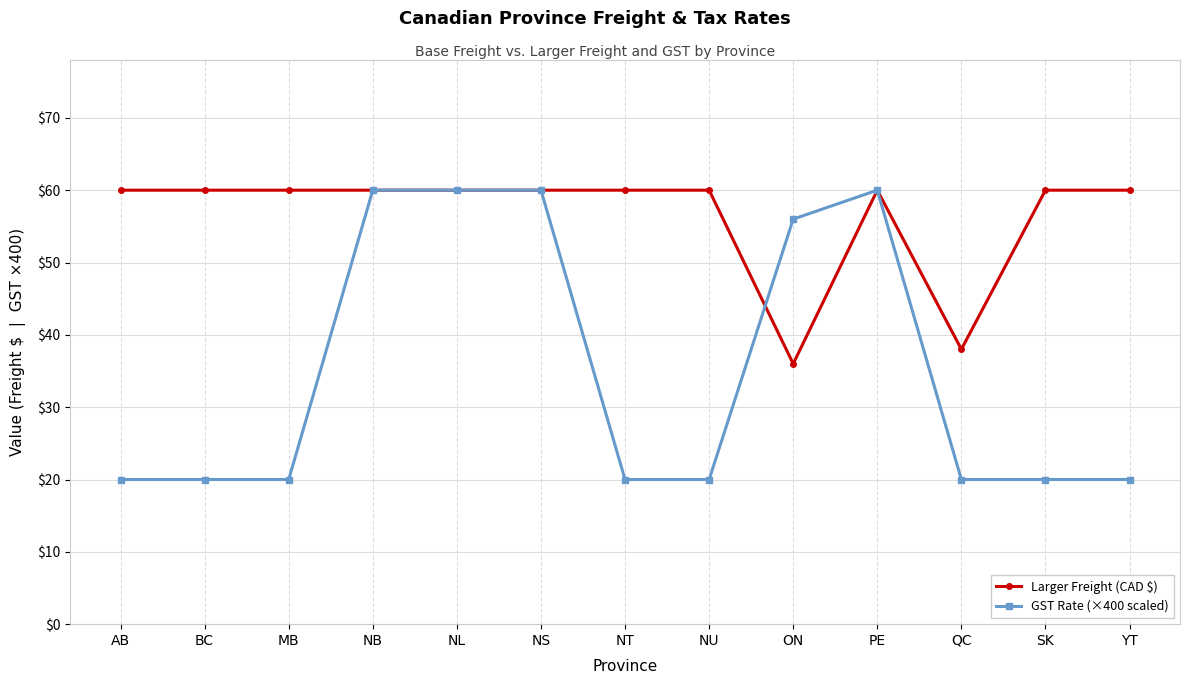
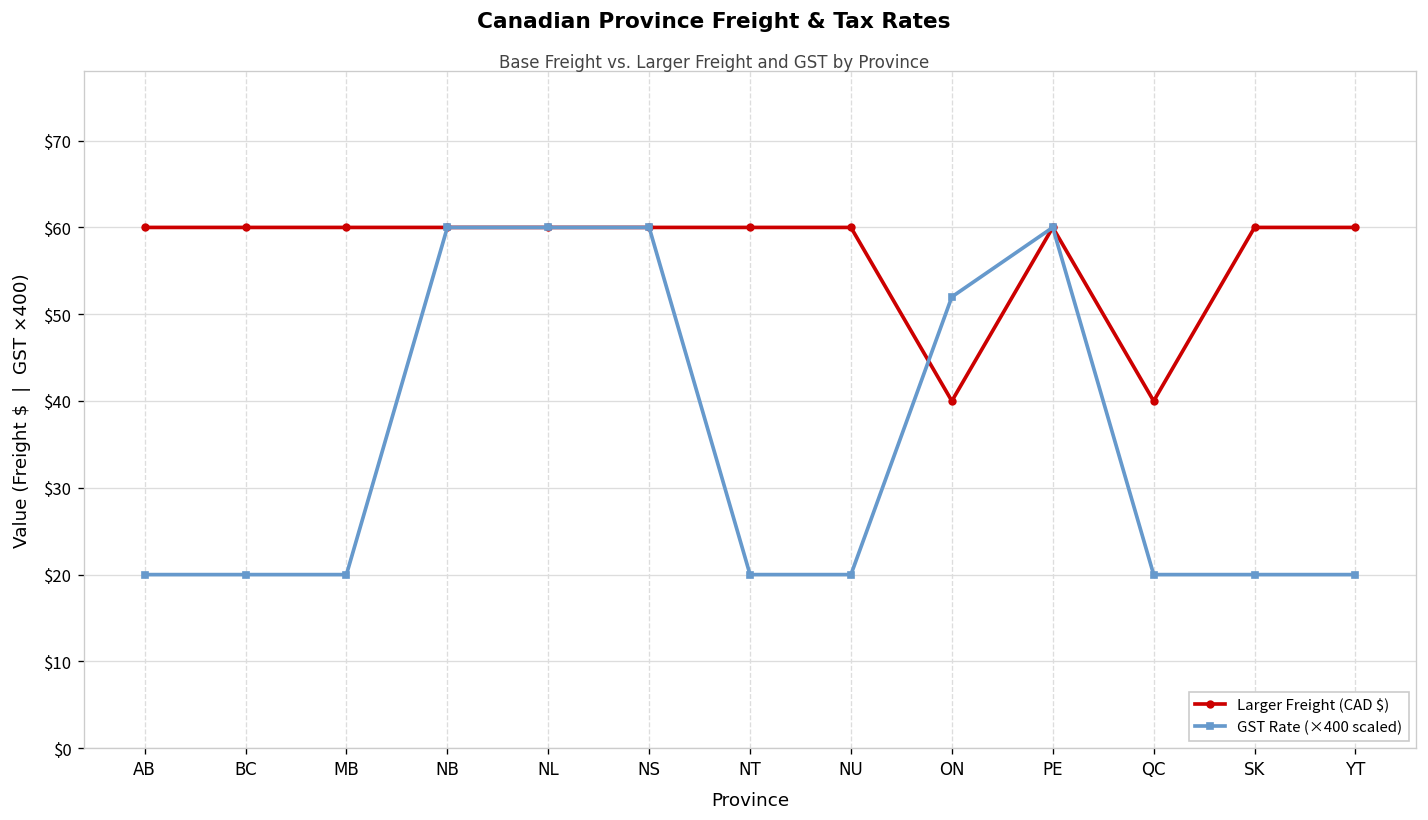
Larger Freight (CAD $), ON: $36 -> $40
GST Rate (×400 scaled), ON: $56 -> $52
Larger Freight (CAD $), QC: $38 -> $40
